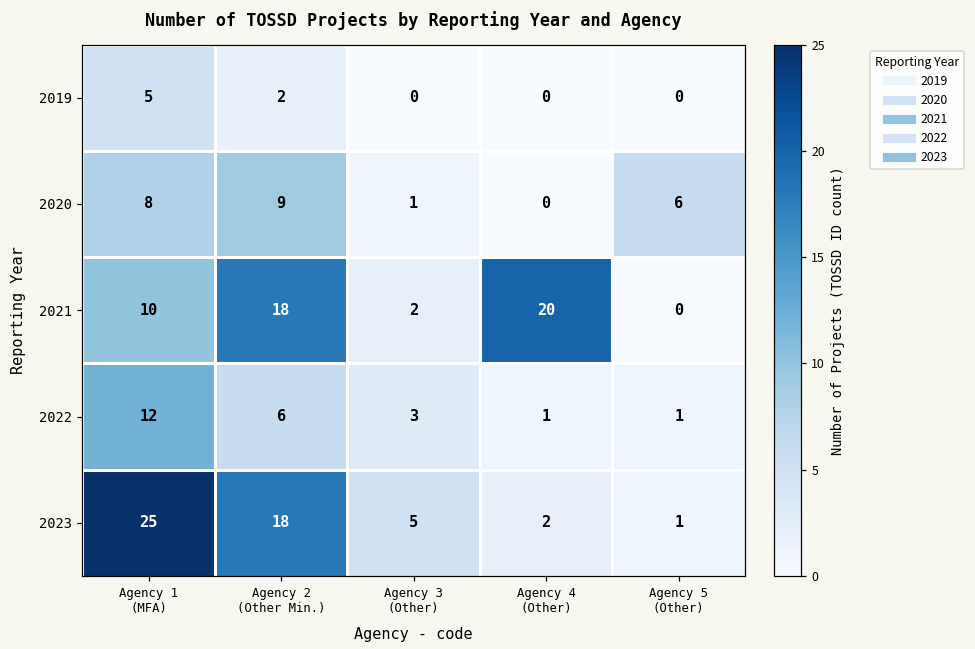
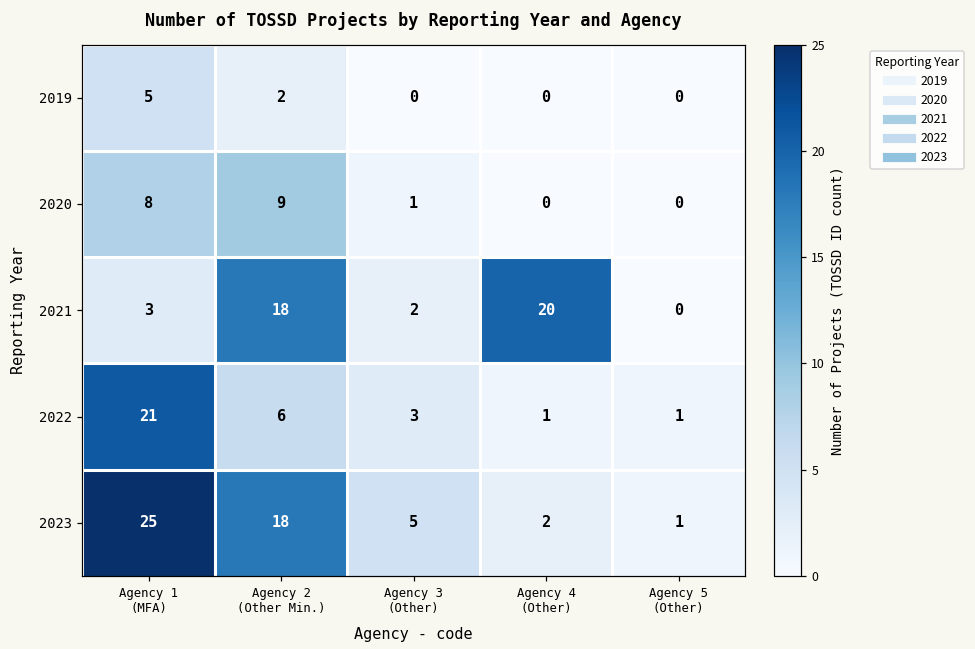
2020, Agency 5 (Other): 6 -> 0
2021, Agency 1 (MFA): 10 -> 3
2022, Agency 1 (MFA): 12 -> 21
